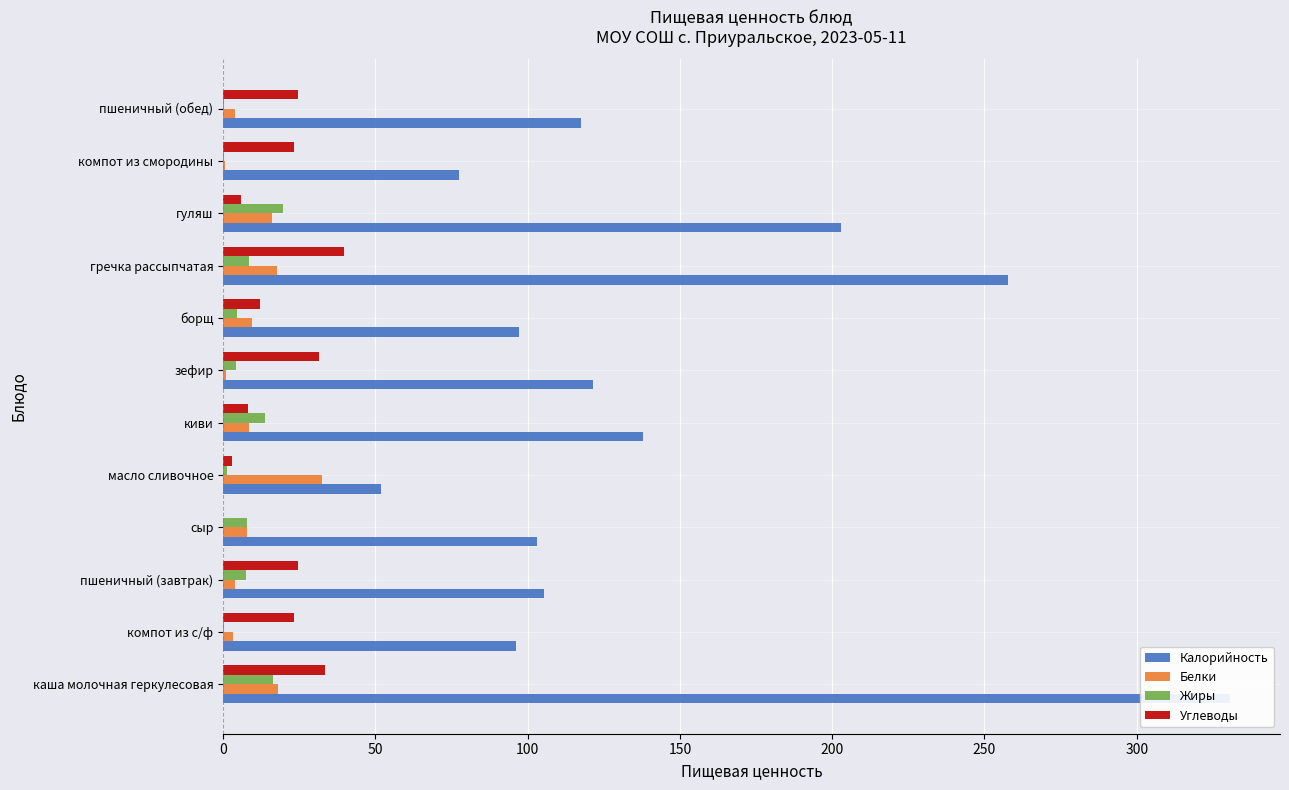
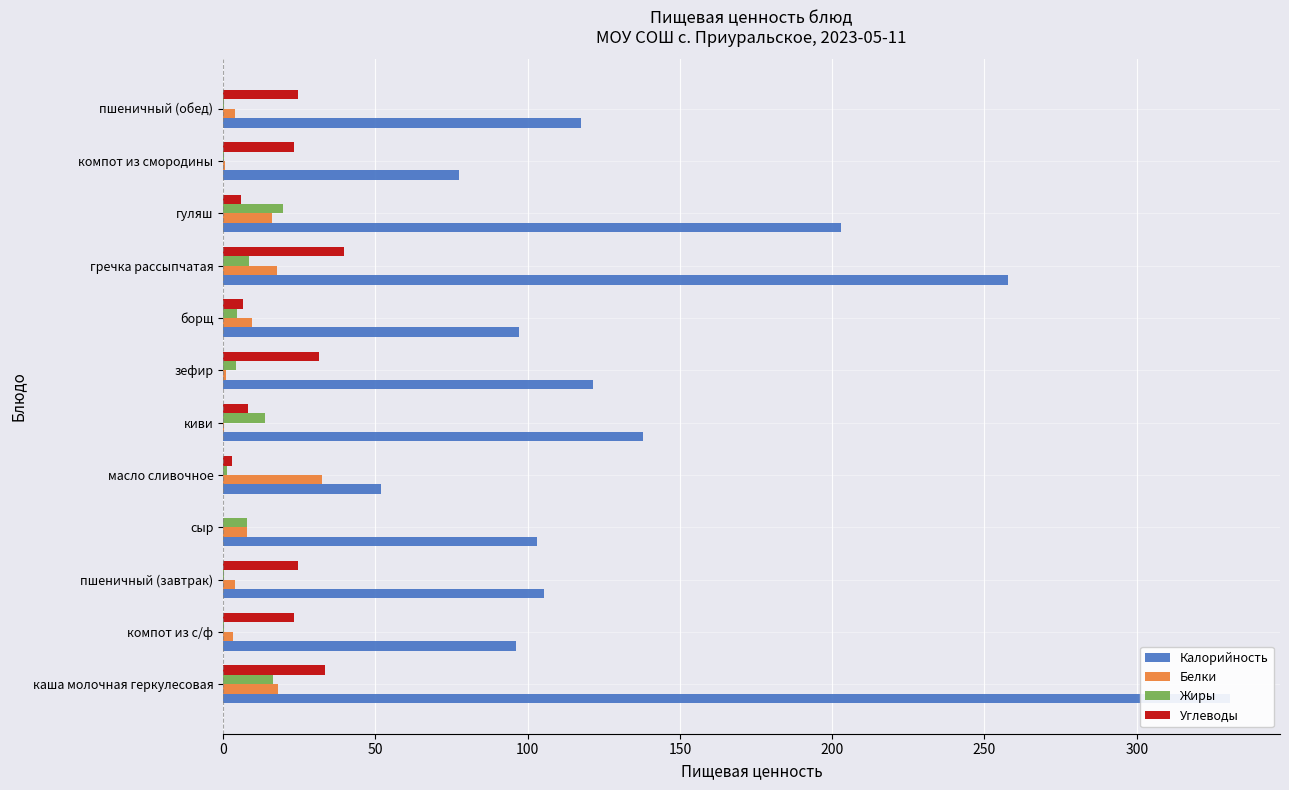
Углеводы, борщ: 12 -> 7
Белки, киви: 9 -> 0
Жиры, пшеничный (завтрак): 8 -> 0
